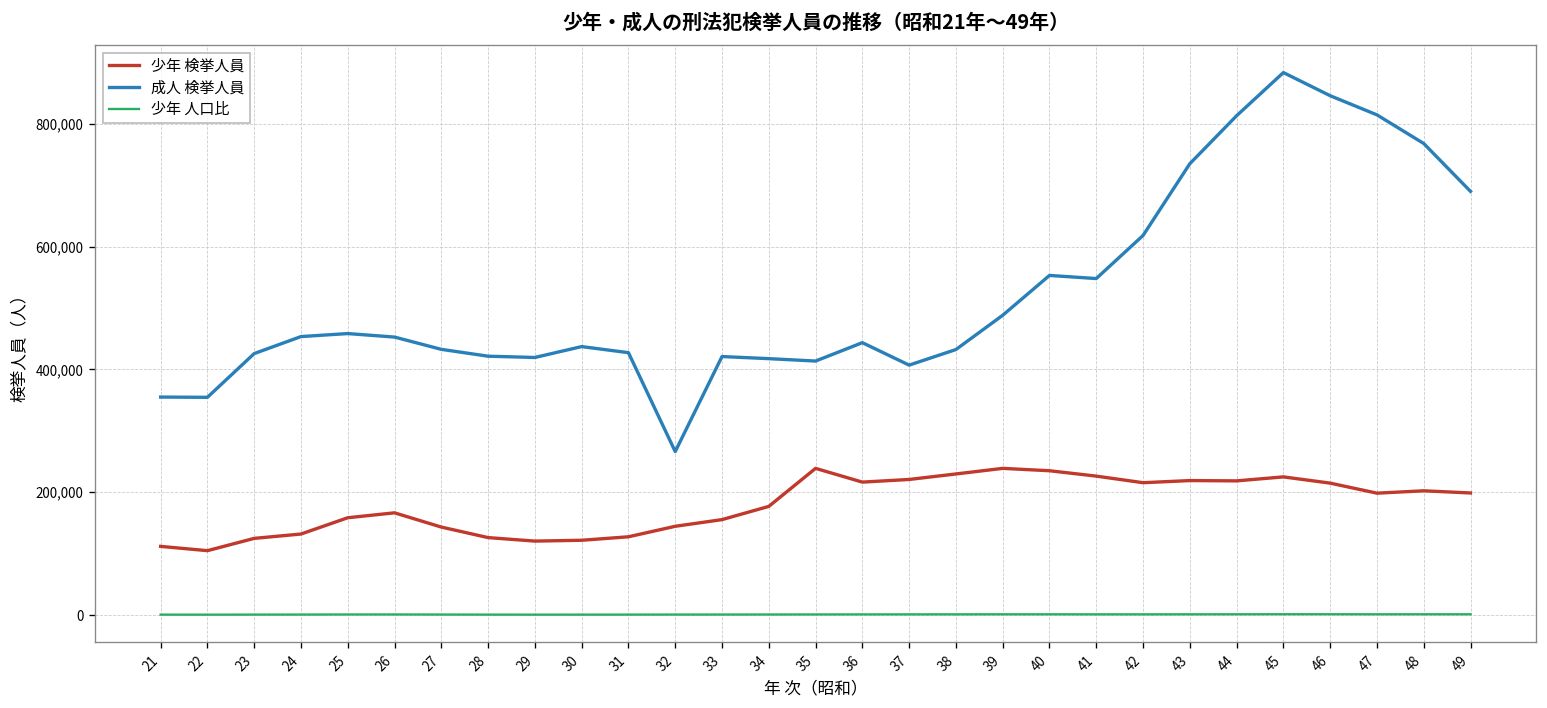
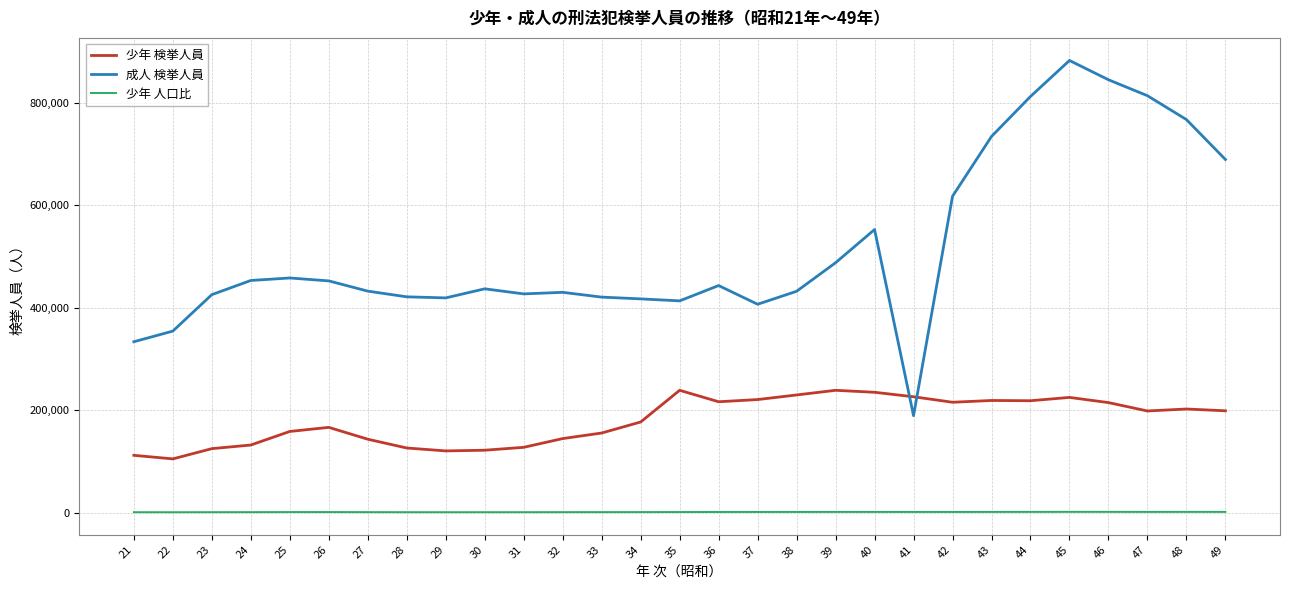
成人 検挙人員, 21: 350,000 -> 330,000
成人 検挙人員, 32: 270,000 -> 430,000
成人 検挙人員, 41: 550,000 -> 190,000
